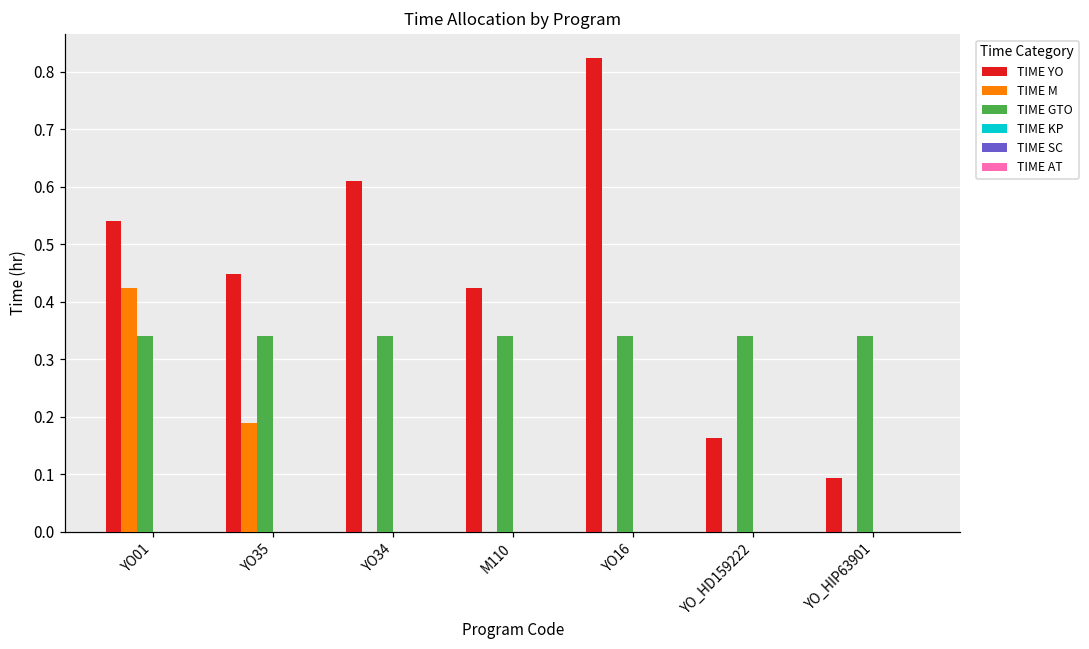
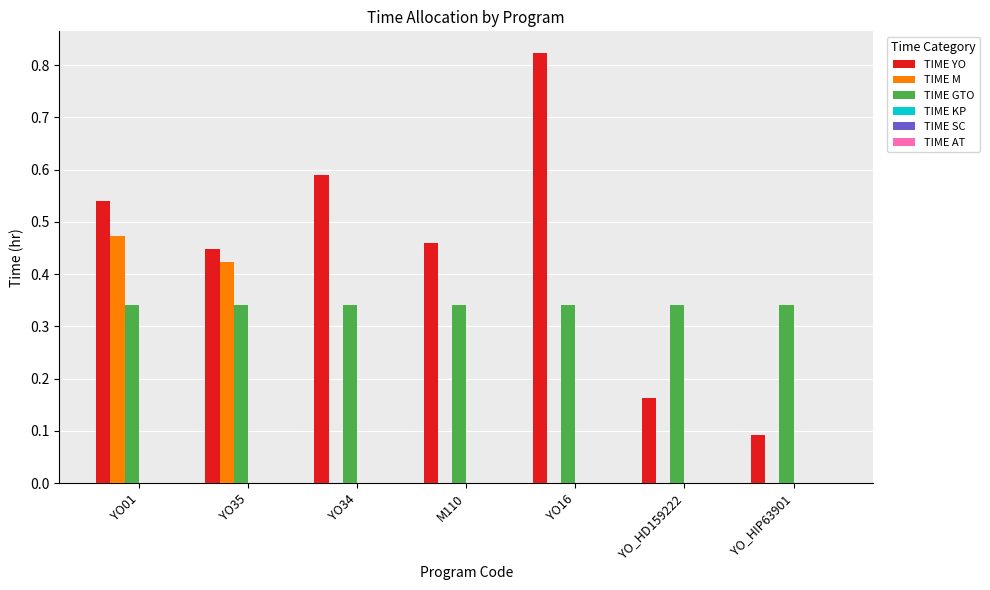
TIME M, YO01: 0.42 -> 0.47
TIME M, YO35: 0.19 -> 0.42
TIME YO, YO34: 0.61 -> 0.59
TIME YO, M110: 0.42 -> 0.46
